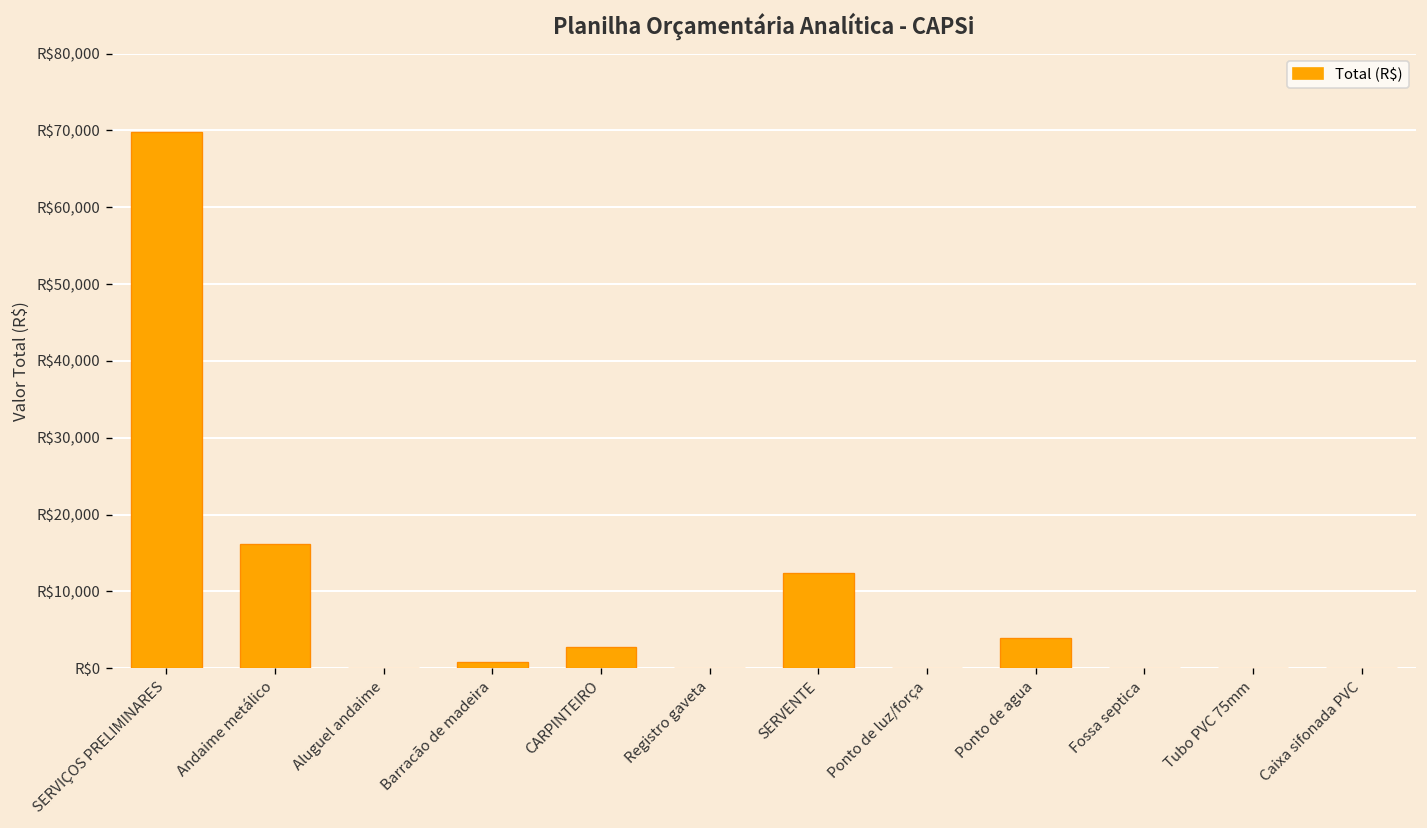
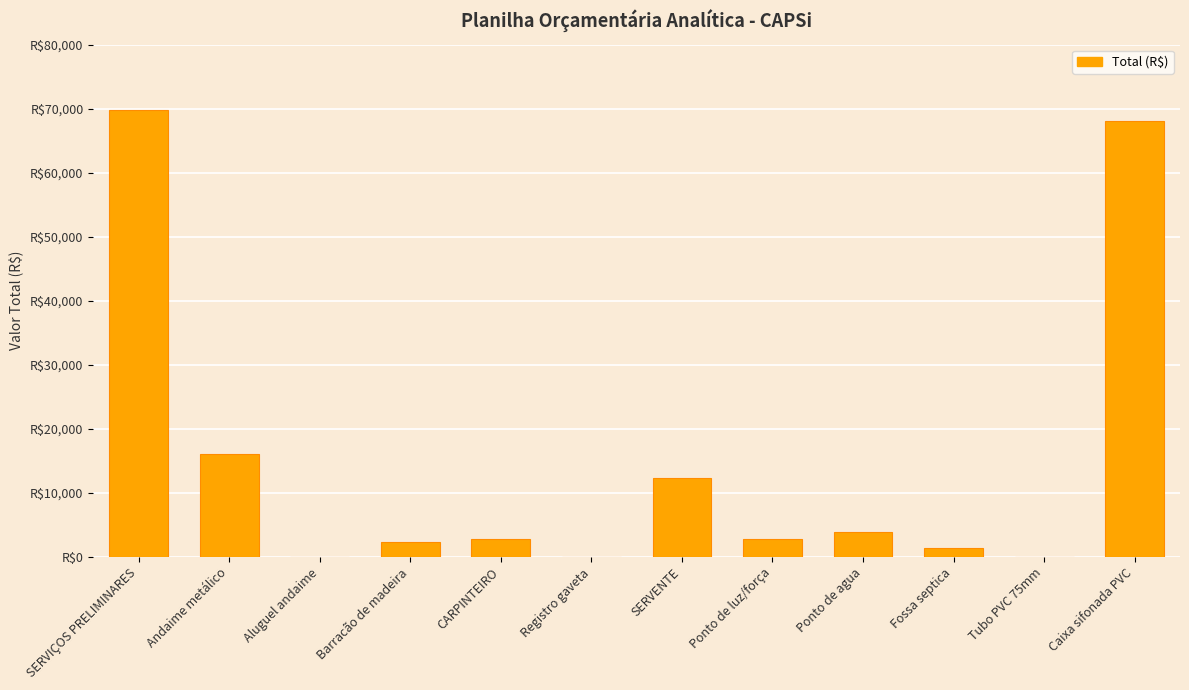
Barracão de madeira: R$1,000 -> R$2,000
Ponto de luz/força: R$0 -> R$3,000
Fossa septica: R$0 -> R$1,000
Caixa sifonada PVC: R$0 -> R$68,000
